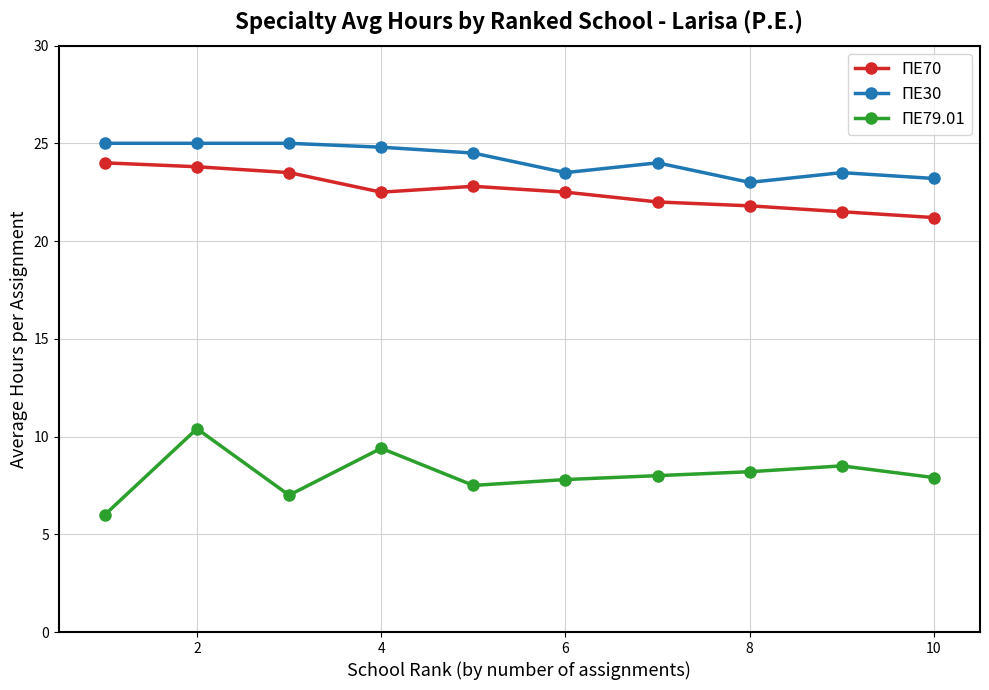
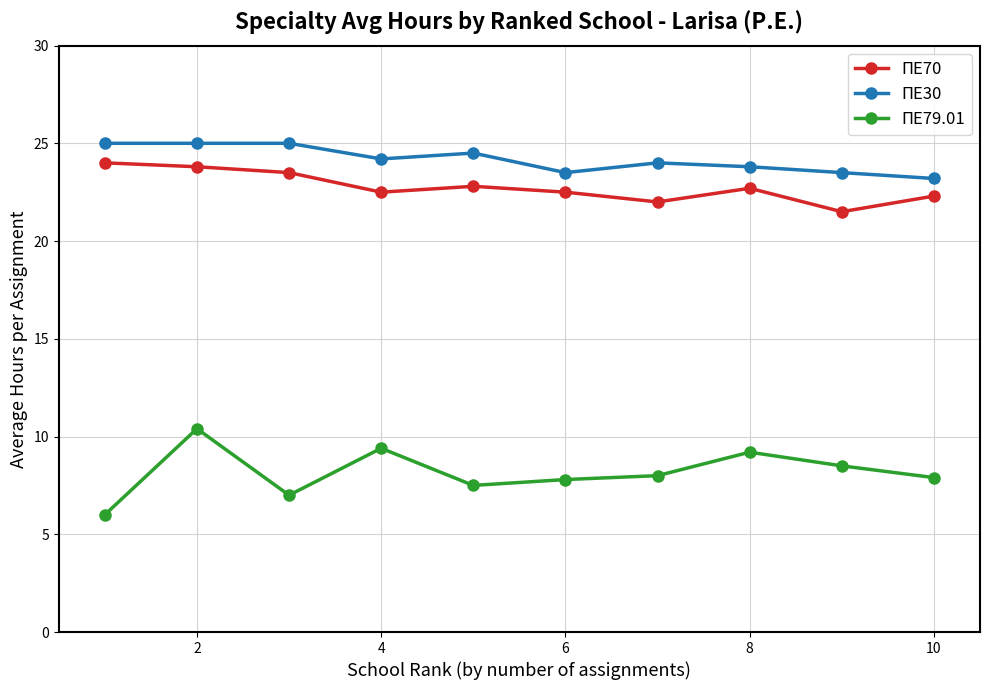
ΠΕ30, 4: 24.8 -> 24.2
ΠΕ70, 8: 21.8 -> 22.7
ΠΕ30, 8: 23.0 -> 23.8
ΠΕ79.01, 8: 8.2 -> 9.2
ΠΕ70, 10: 21.2 -> 22.3
